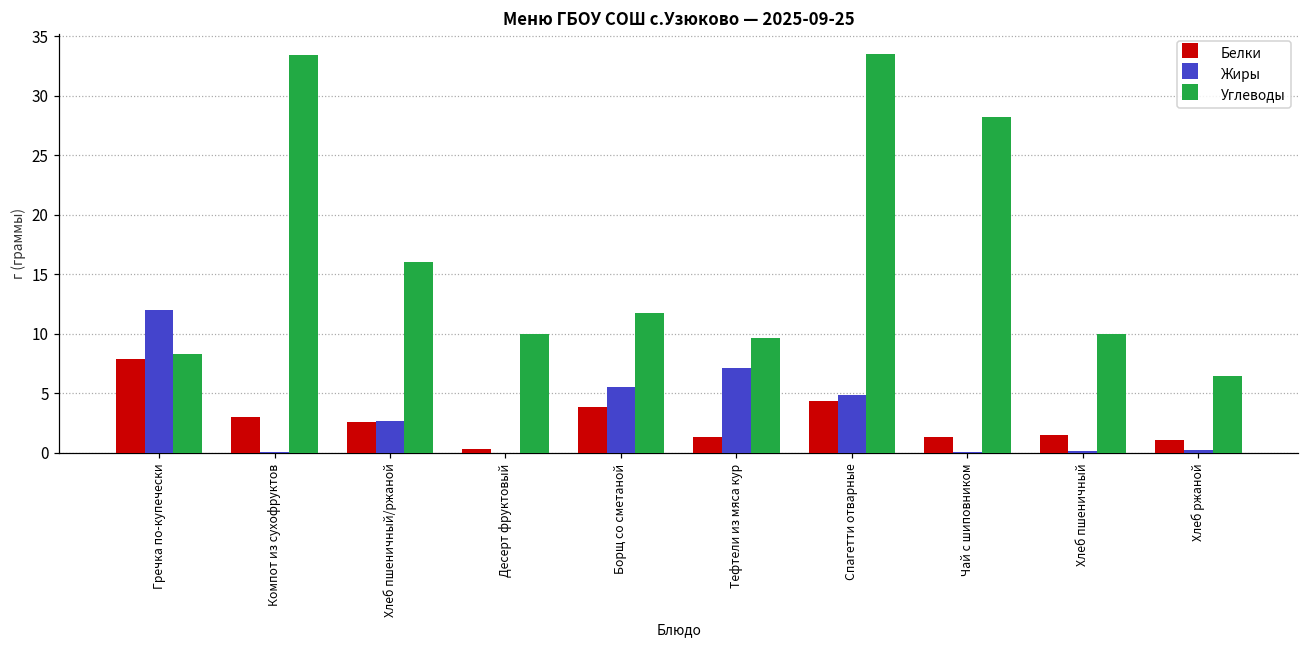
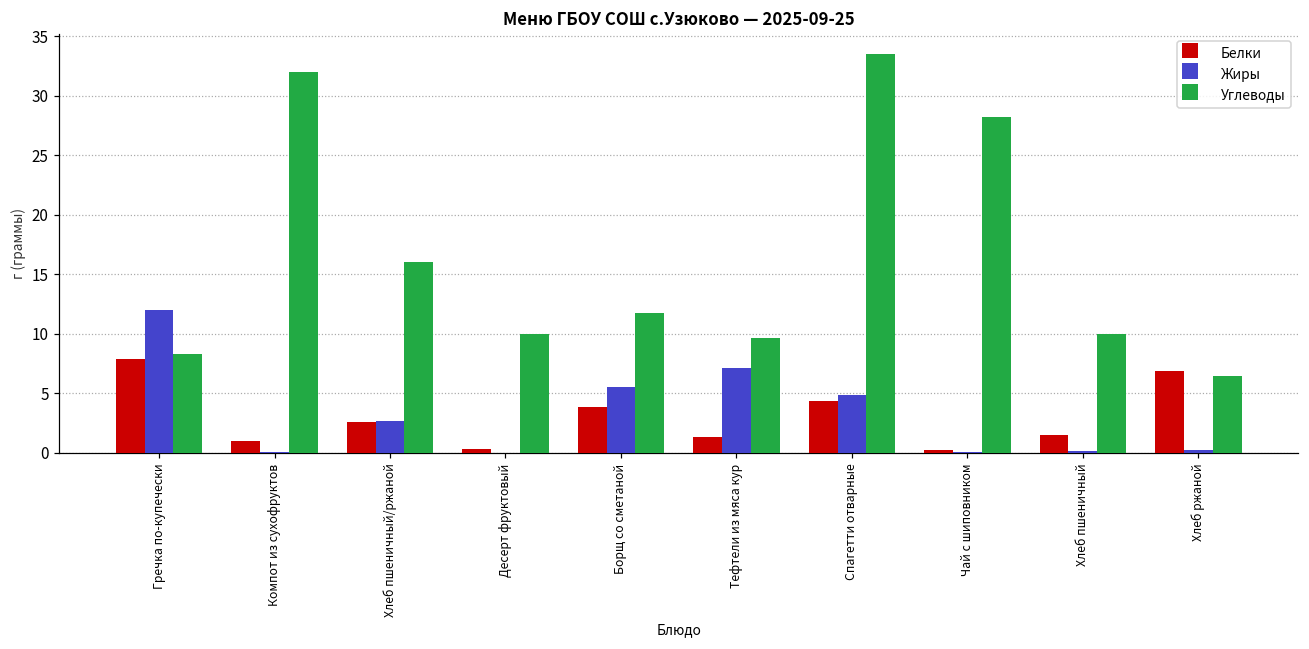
Белки, Компот из сухофруктов: 3 -> 1
Углеводы, Компот из сухофруктов: 33.4 -> 32.0
Белки, Чай с шиповником: 1.3 -> 0.2
Белки, Хлеб ржаной: 1.1 -> 6.9
